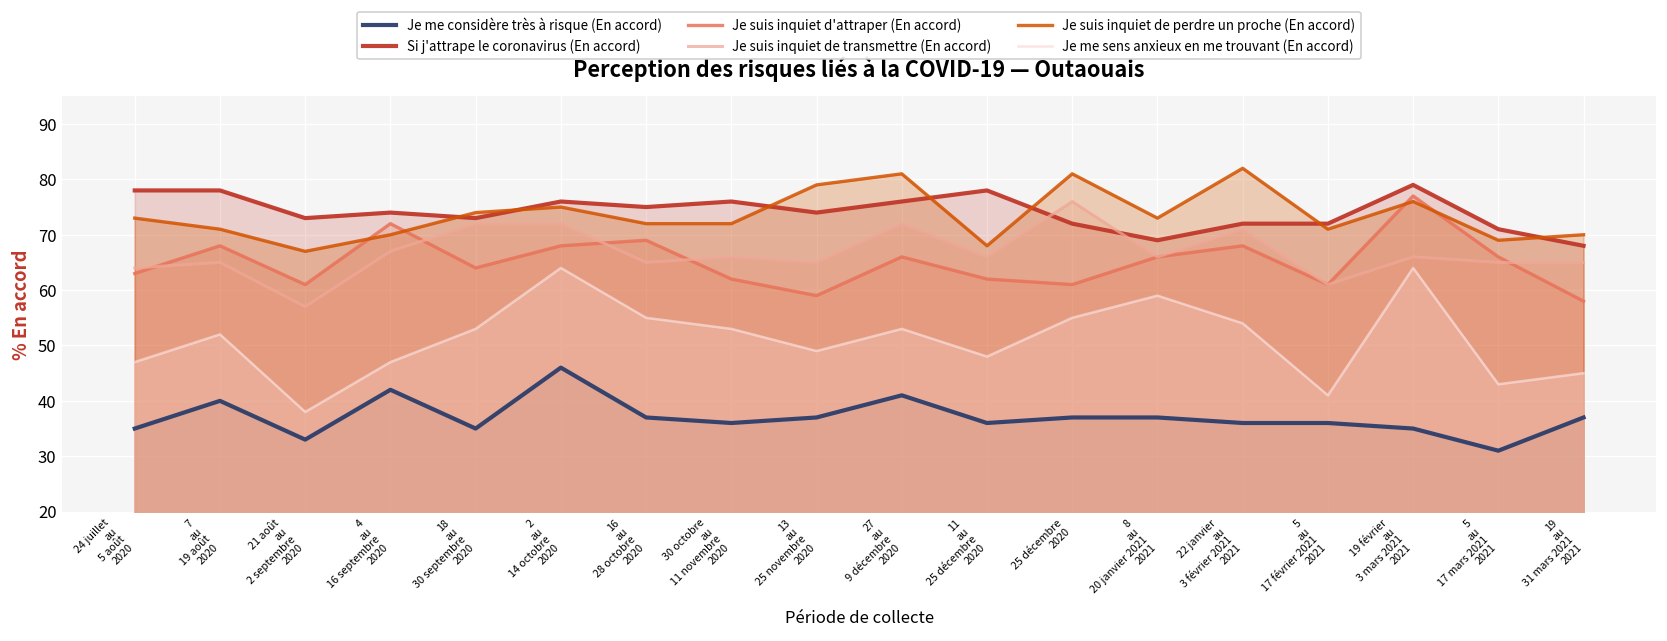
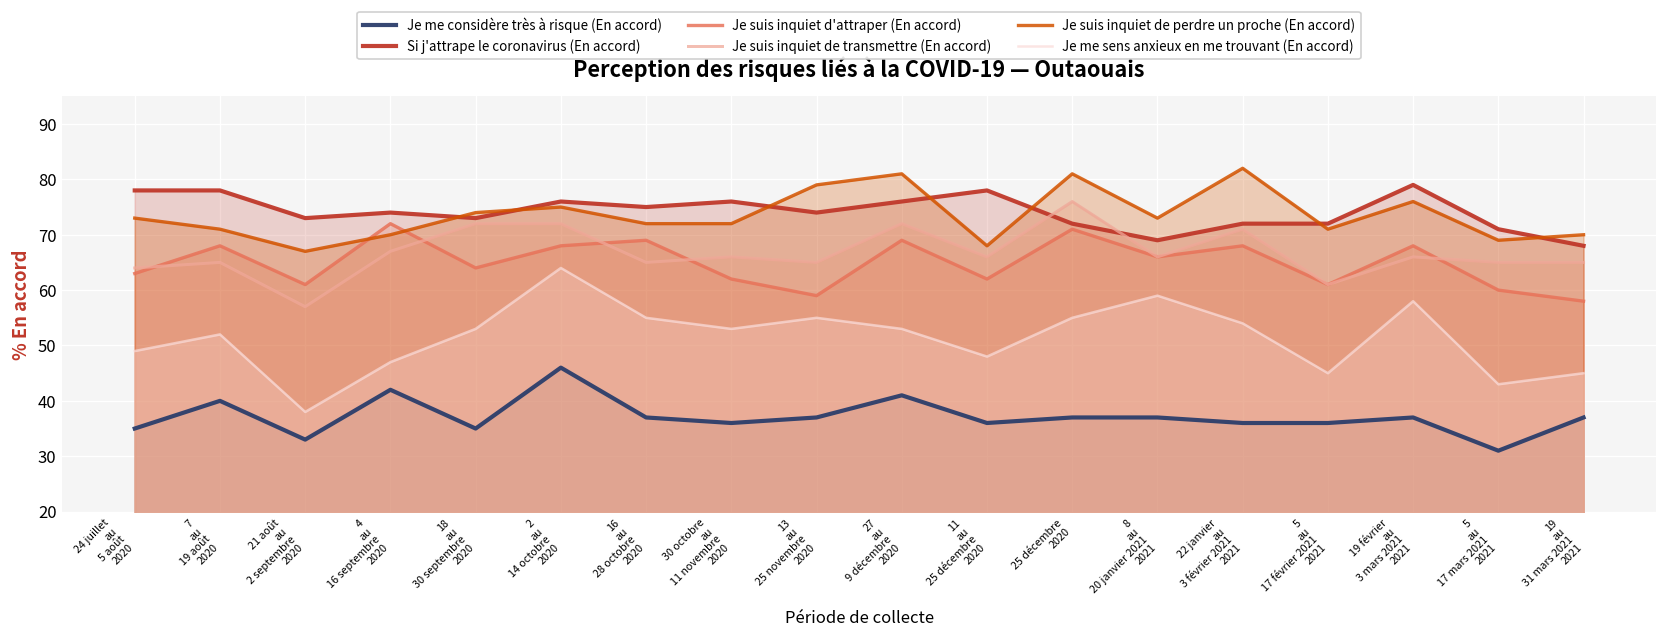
Je me sens anxieux en me trouvant (En accord), 24 juillet au 5 août 2020: 47 -> 49
Je me sens anxieux en me trouvant (En accord), 13 au 25 novembre 2020: 49 -> 55
Je suis inquiet d'attraper (En accord), 27 au 9 décembre 2020: 66 -> 69
Je suis inquiet d'attraper (En accord), 25 décembre 2020: 61 -> 71
Je me sens anxieux en me trouvant (En accord), 5 au 17 février 2021 2021: 41 -> 45
Je me considère très à risque (En accord), 19 février au 3 mars 2021 2021: 35 -> 37
Je suis inquiet d'attraper (En accord), 19 février au 3 mars 2021 2021: 77 -> 68
Je me sens anxieux en me trouvant (En accord), 19 février au 3 mars 2021 2021: 64 -> 58
Je suis inquiet d'attraper (En accord), 5 au 17 mars 2021 2021: 66 -> 60
